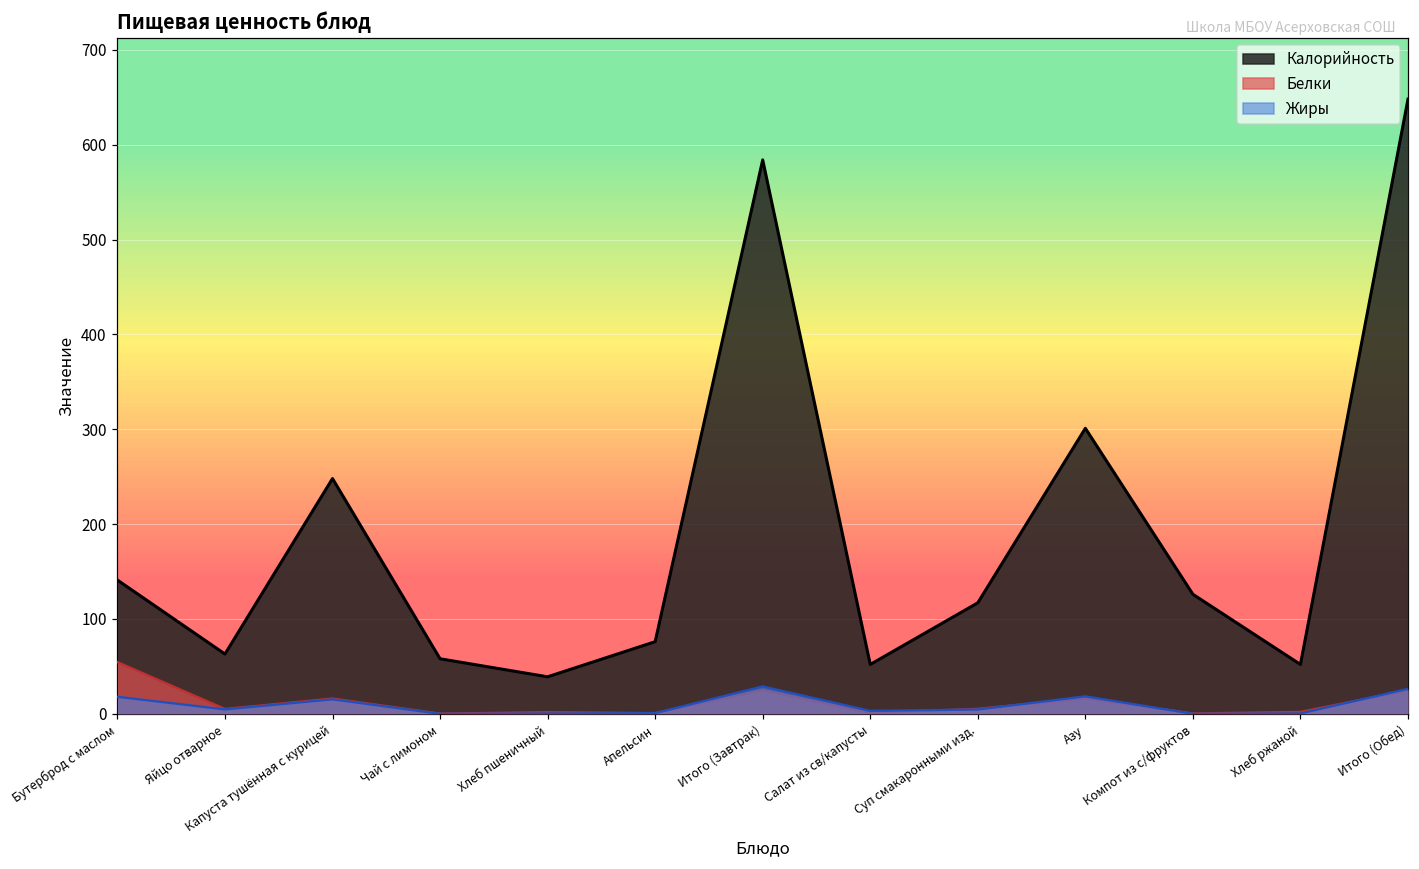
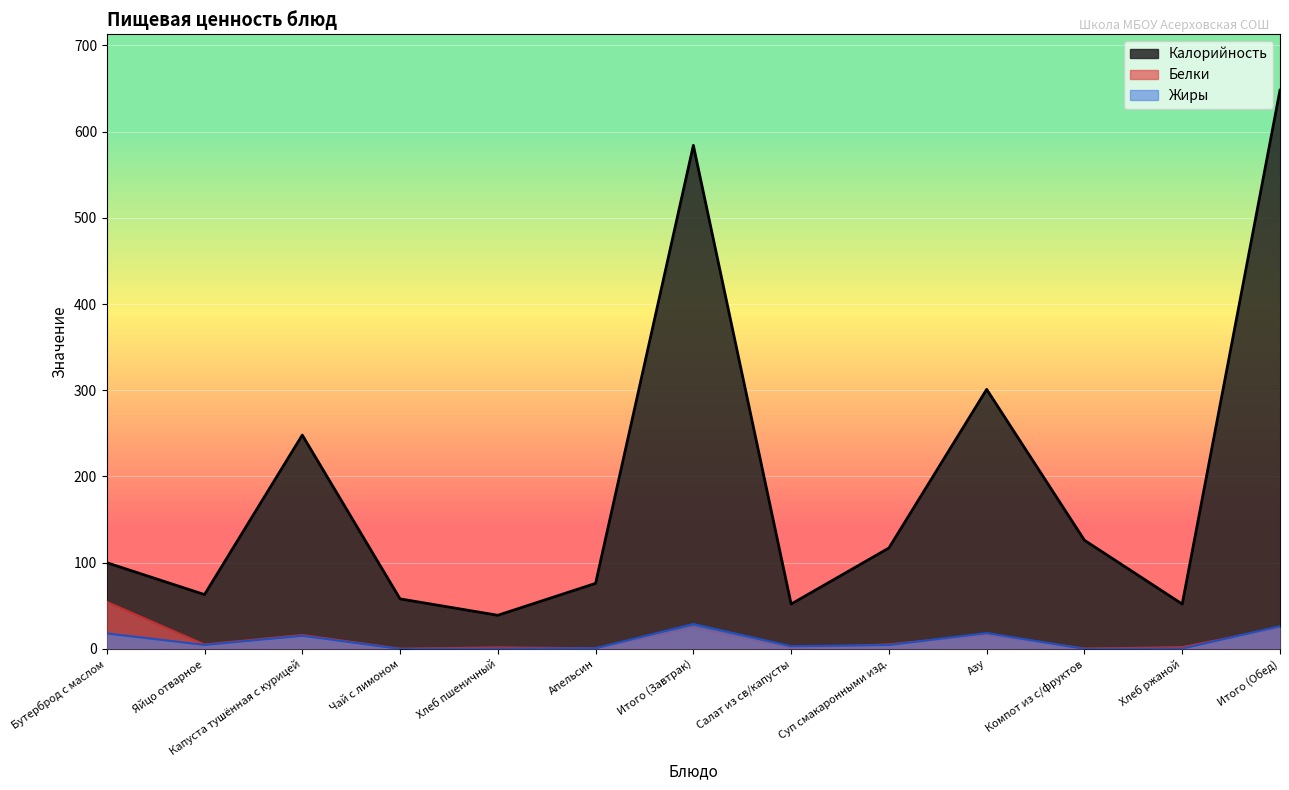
Калорийность, Бутерброд с маслом: 140 -> 100
